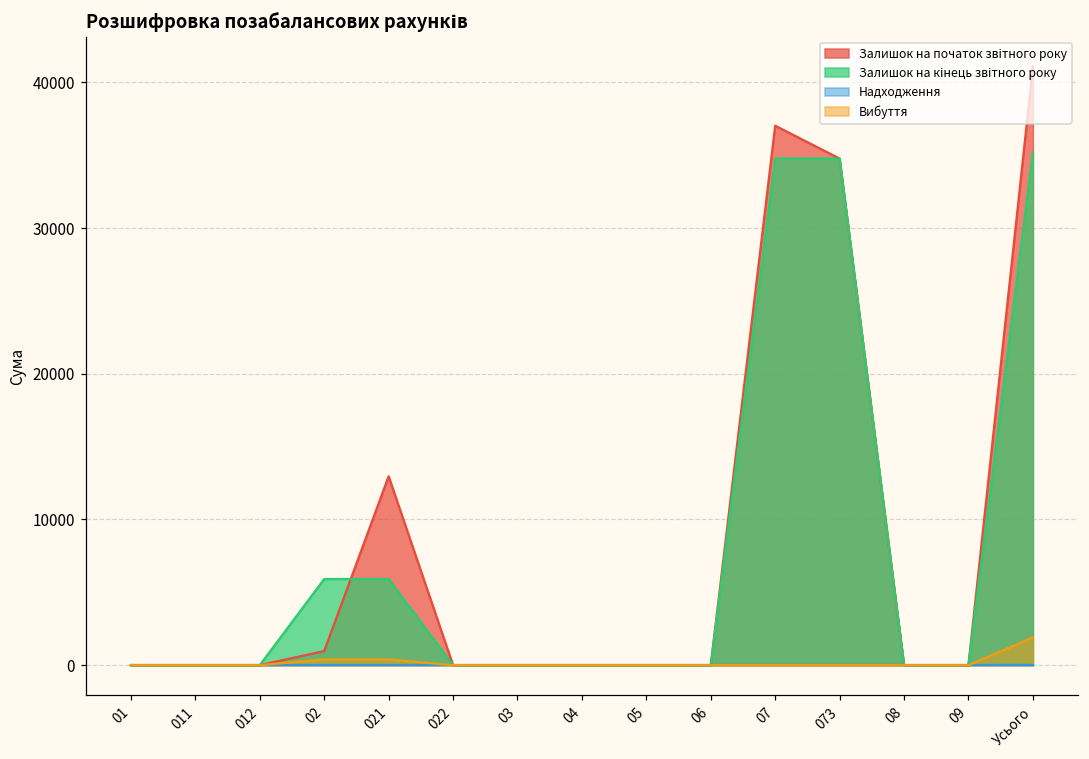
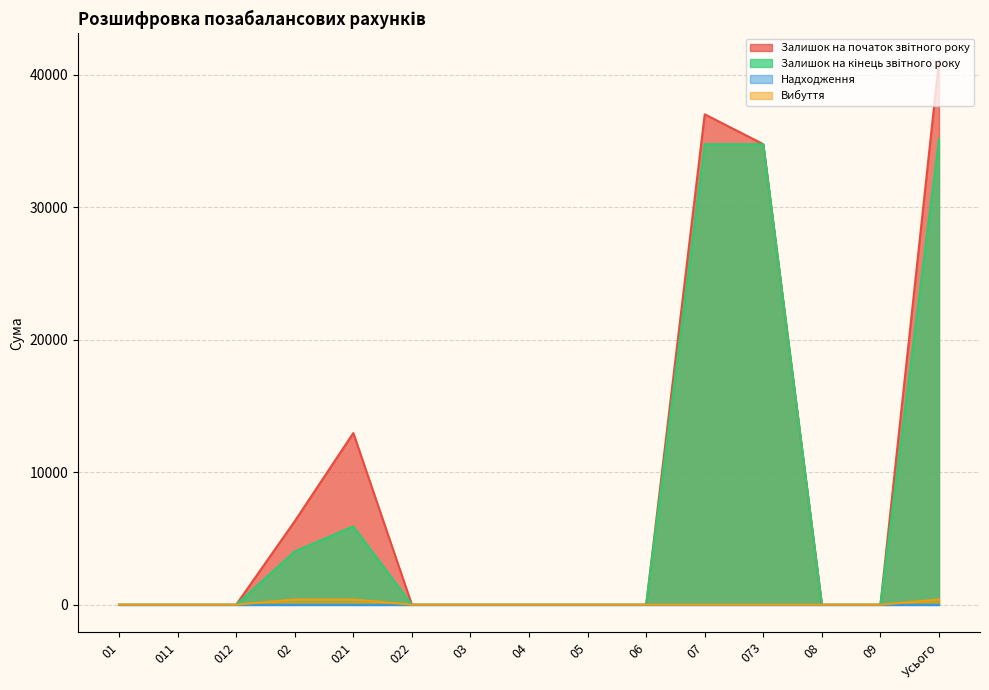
Залишок на початок звітного року, 02: 1000 -> 6300
Залишок на кінець звітного року, 02: 5900 -> 4000
Вибуття, Усього: 1900 -> 400
